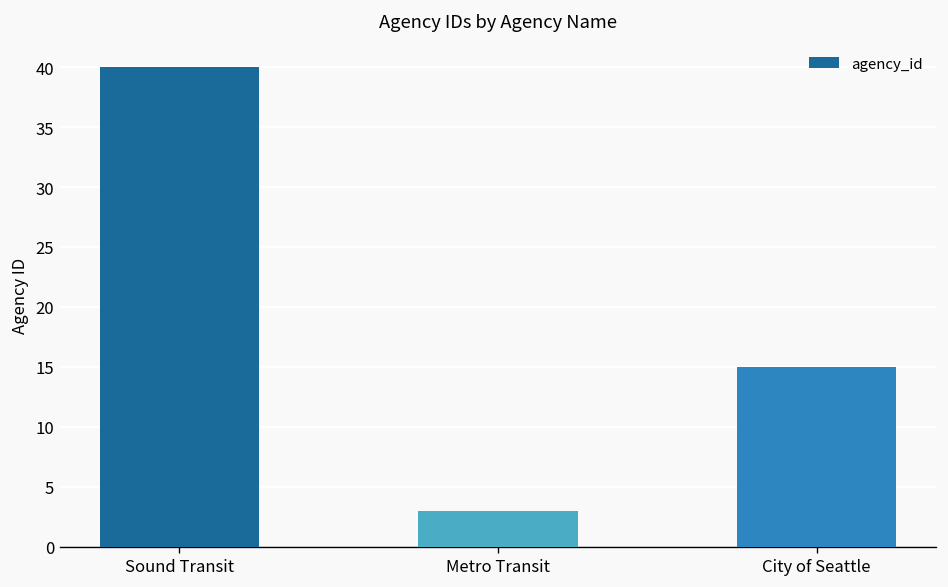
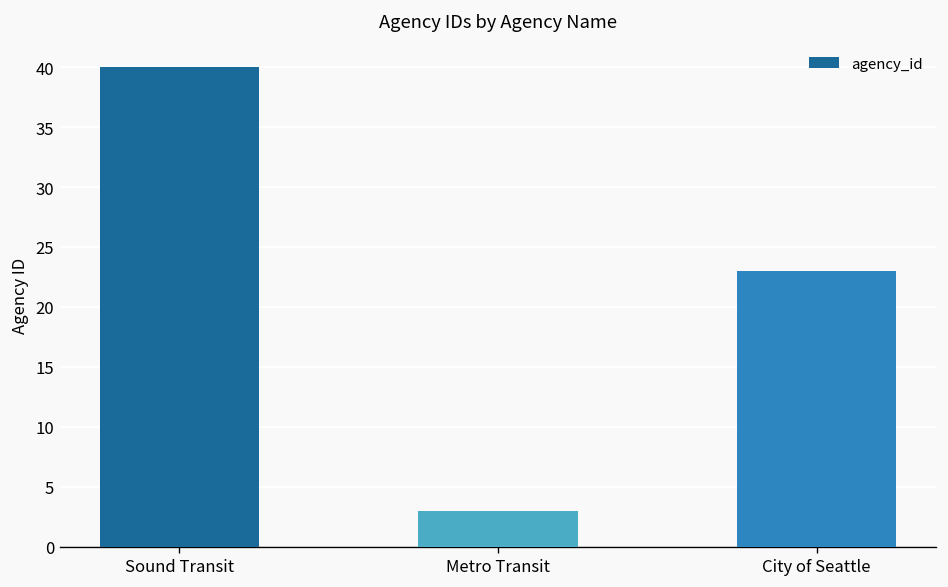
City of Seattle: 15 -> 23
